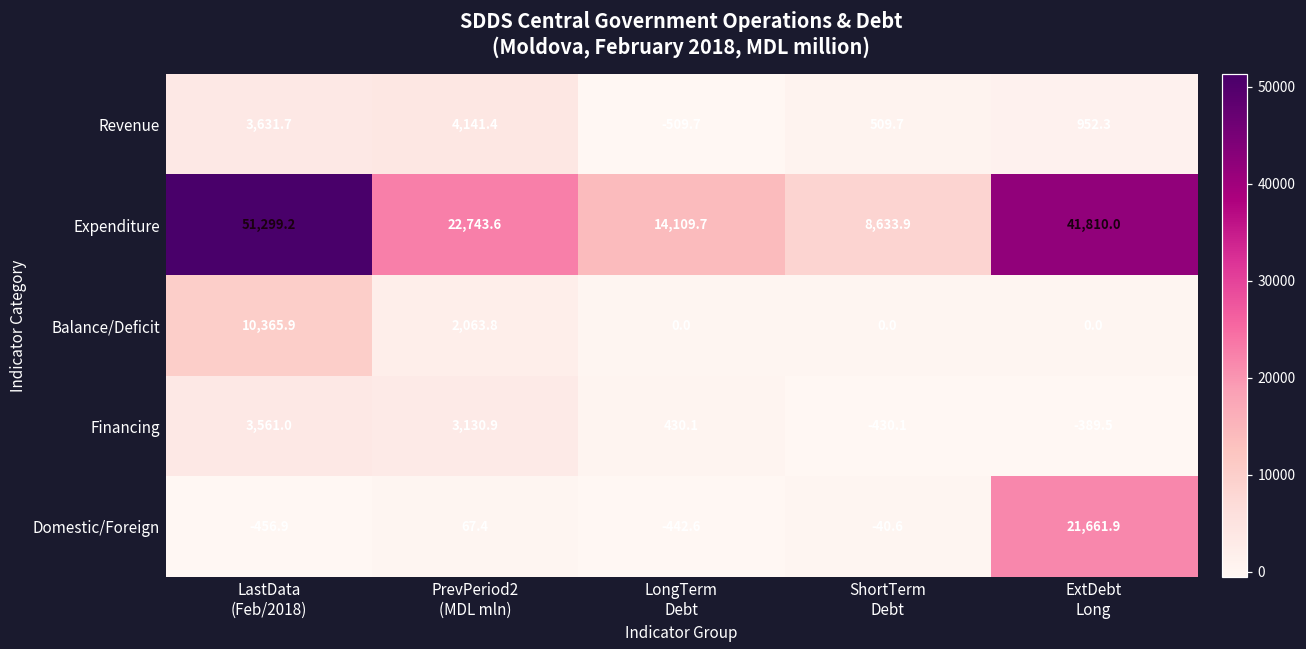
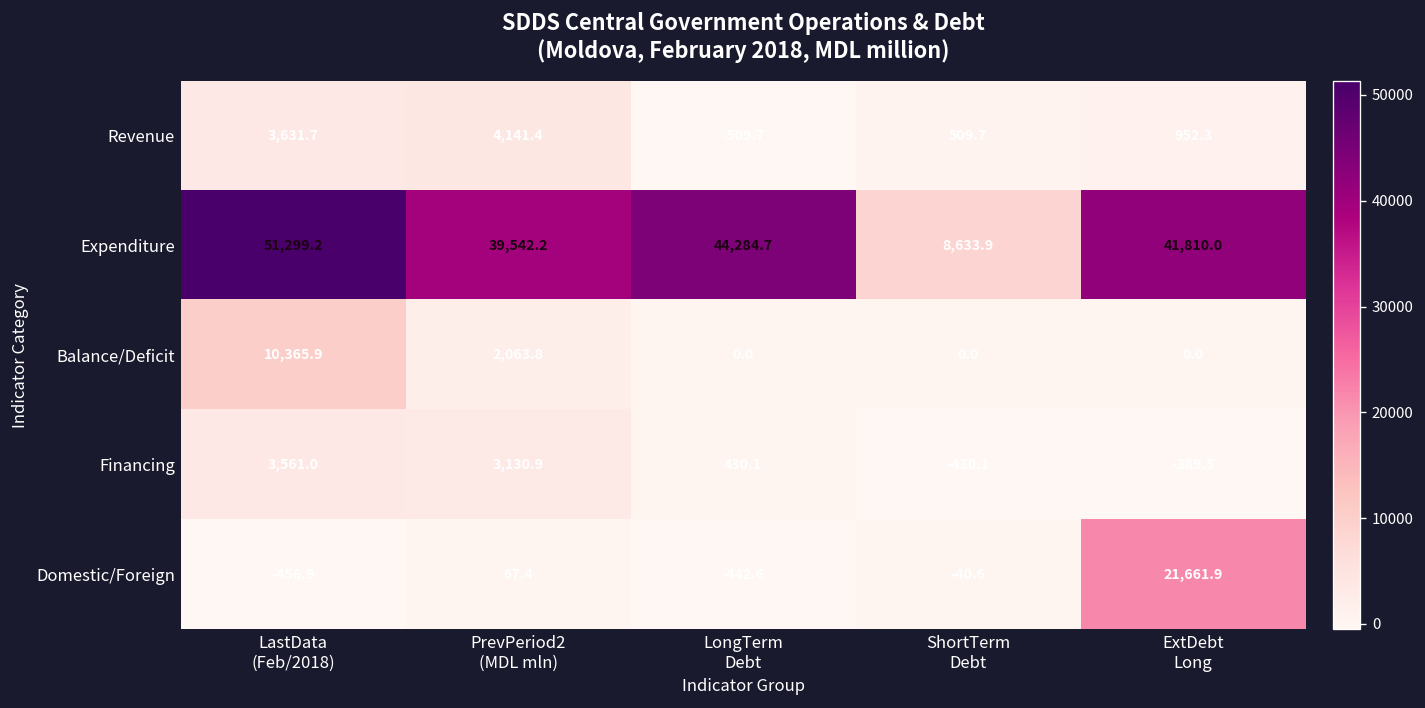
Expenditure, PrevPeriod2 (MDL mln): 22,743.6 -> 39,542.2
Expenditure, LongTerm Debt: 14,109.7 -> 44,284.7
